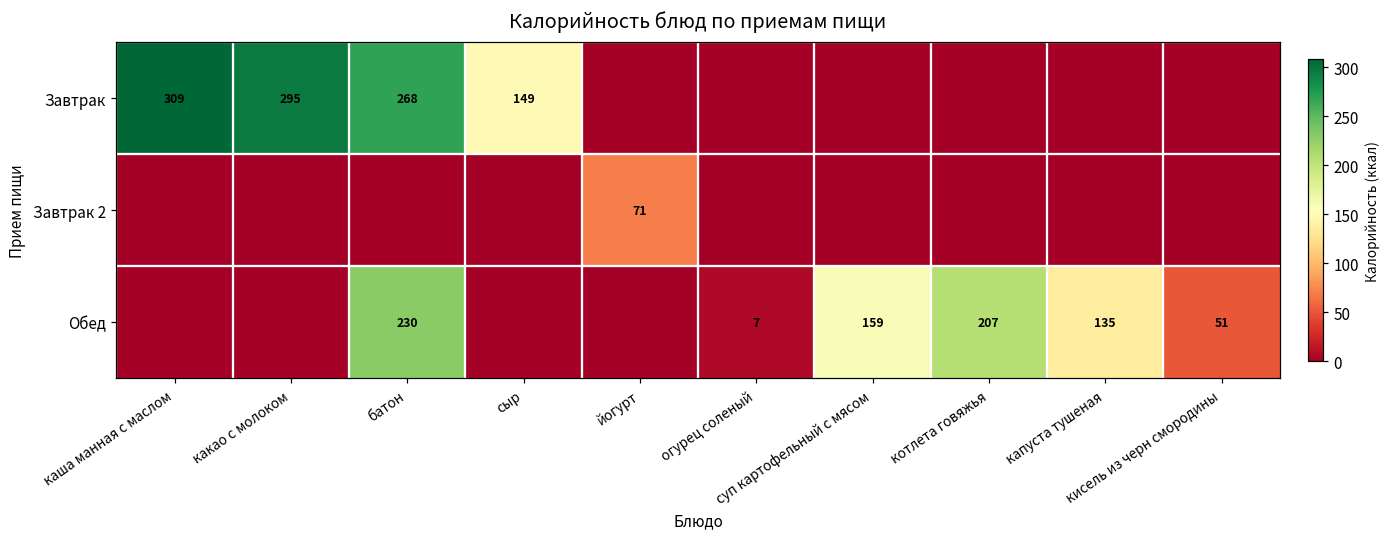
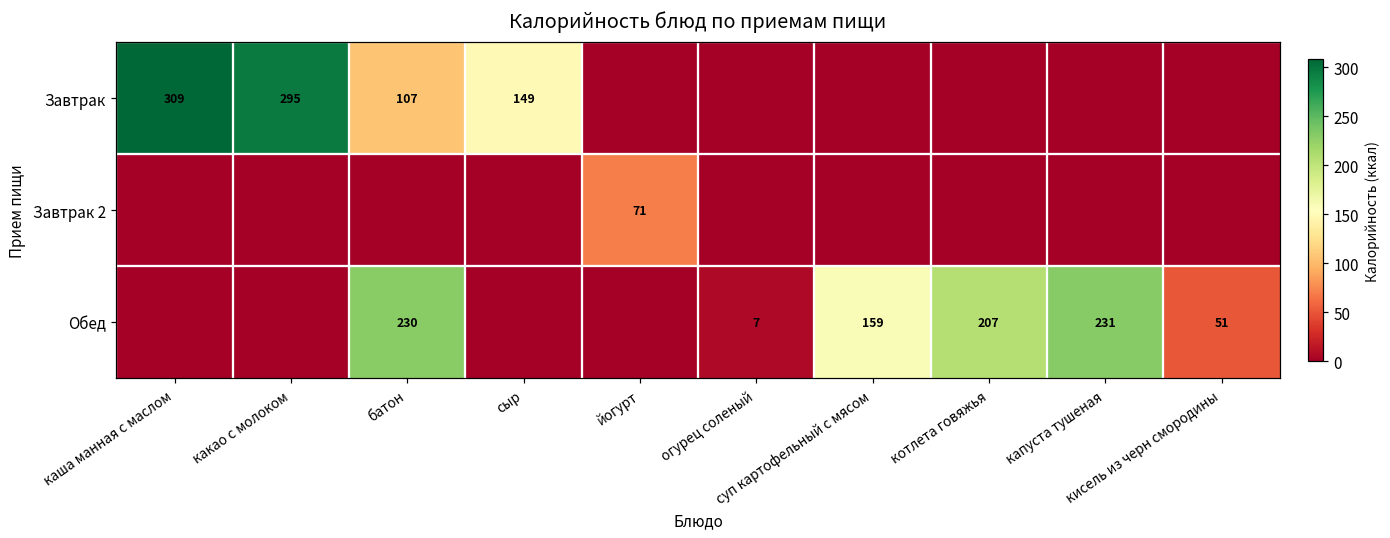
Завтрак, батон: 268 -> 107
Обед, капуста тушеная: 135 -> 231
